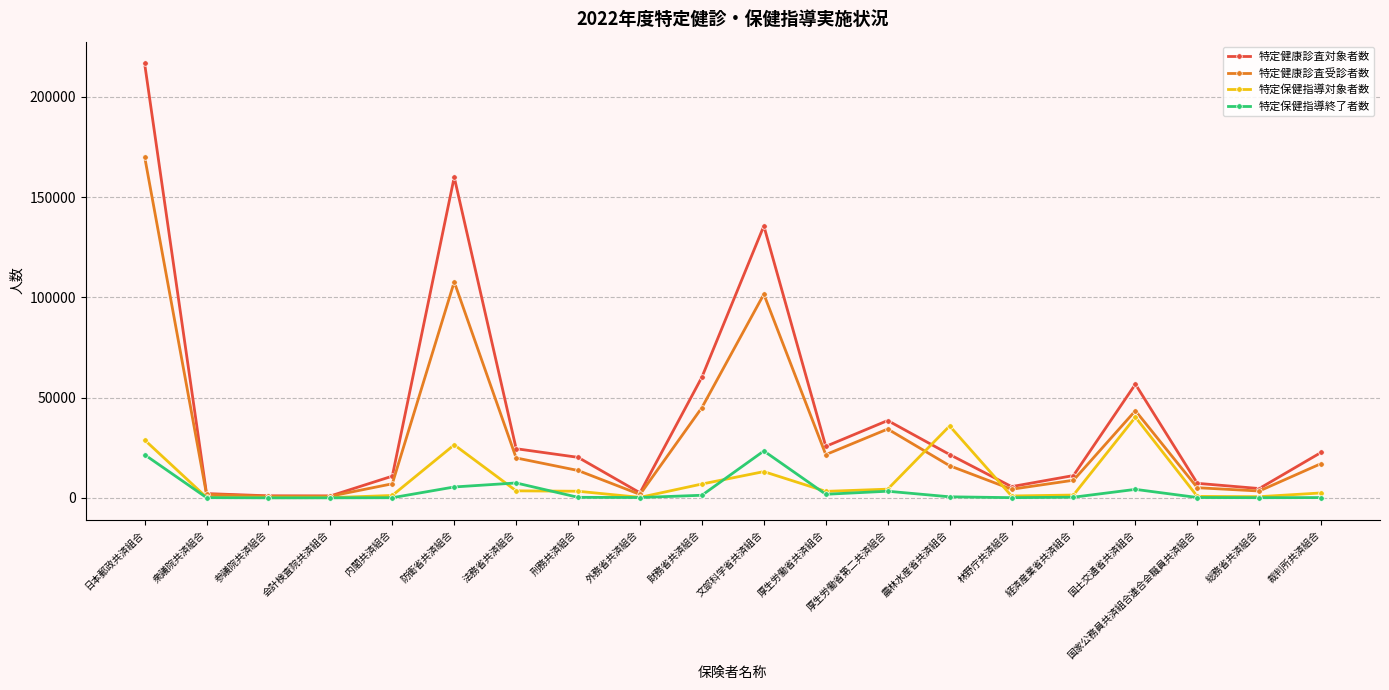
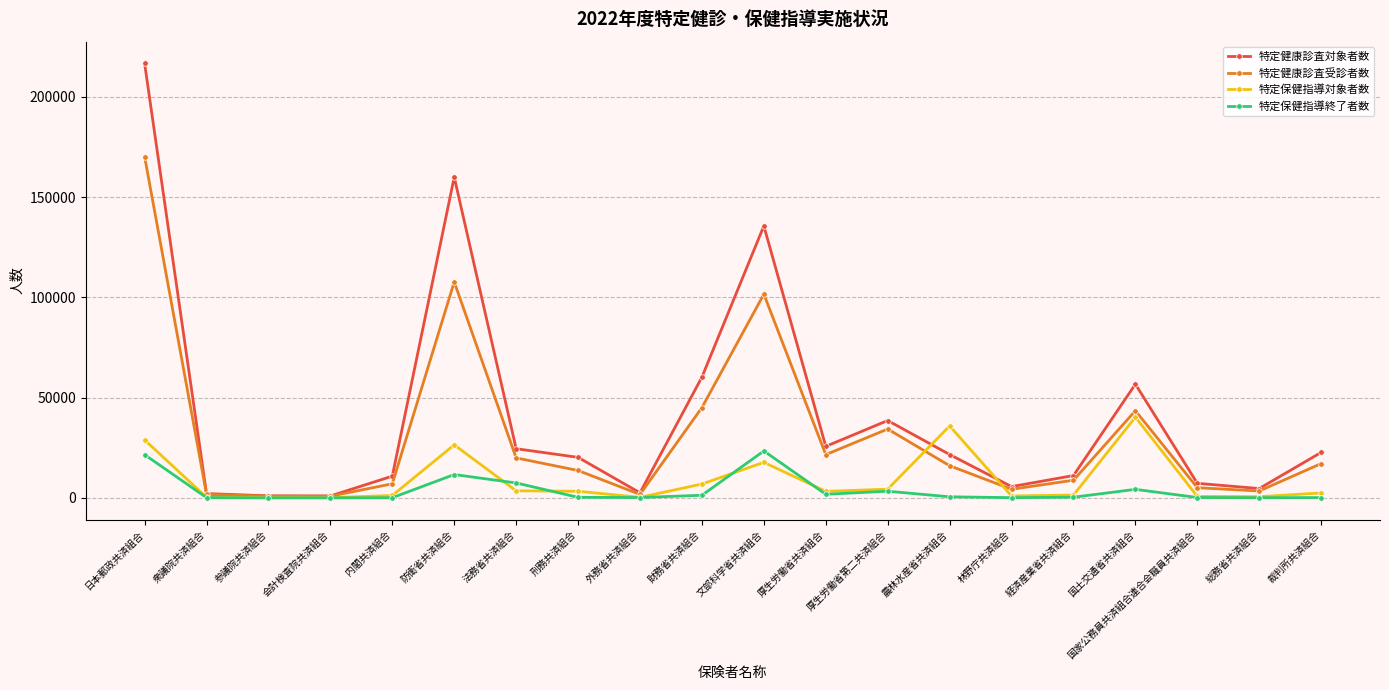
特定保健指導終了者数, 防衛省共済組合: 5000 -> 12000
特定保健指導対象者数, 文部科学省共済組合: 13000 -> 18000
